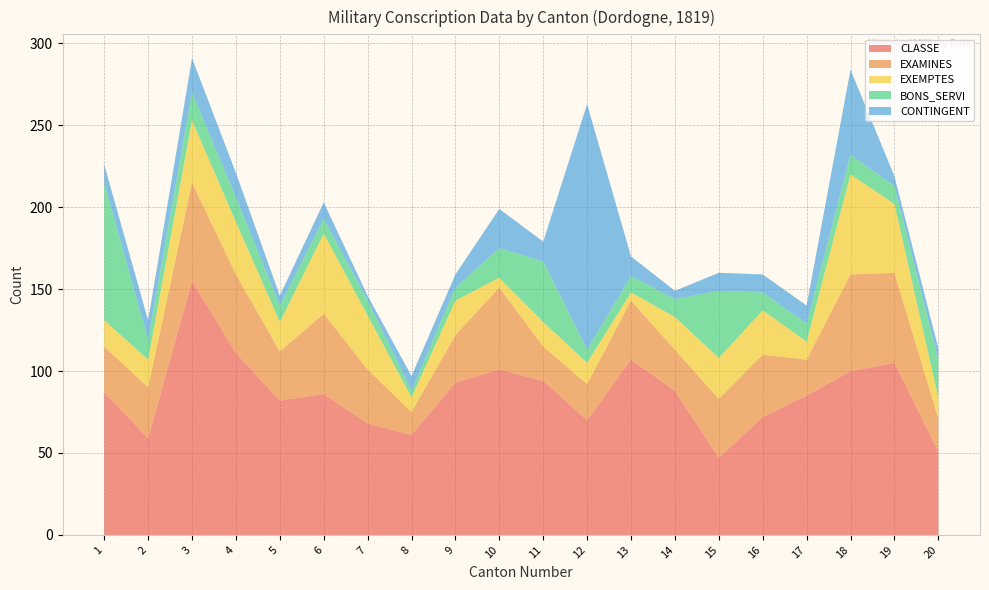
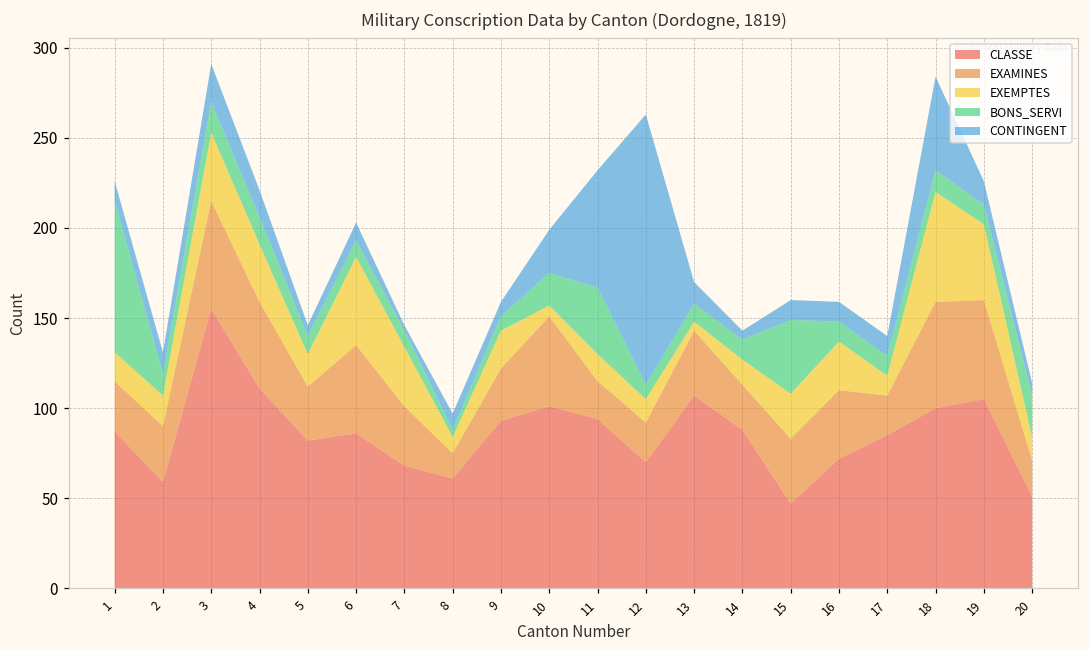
CONTINGENT, 11: 12 -> 65
EXEMPTES, 14: 20 -> 14
CONTINGENT, 19: 6 -> 13
